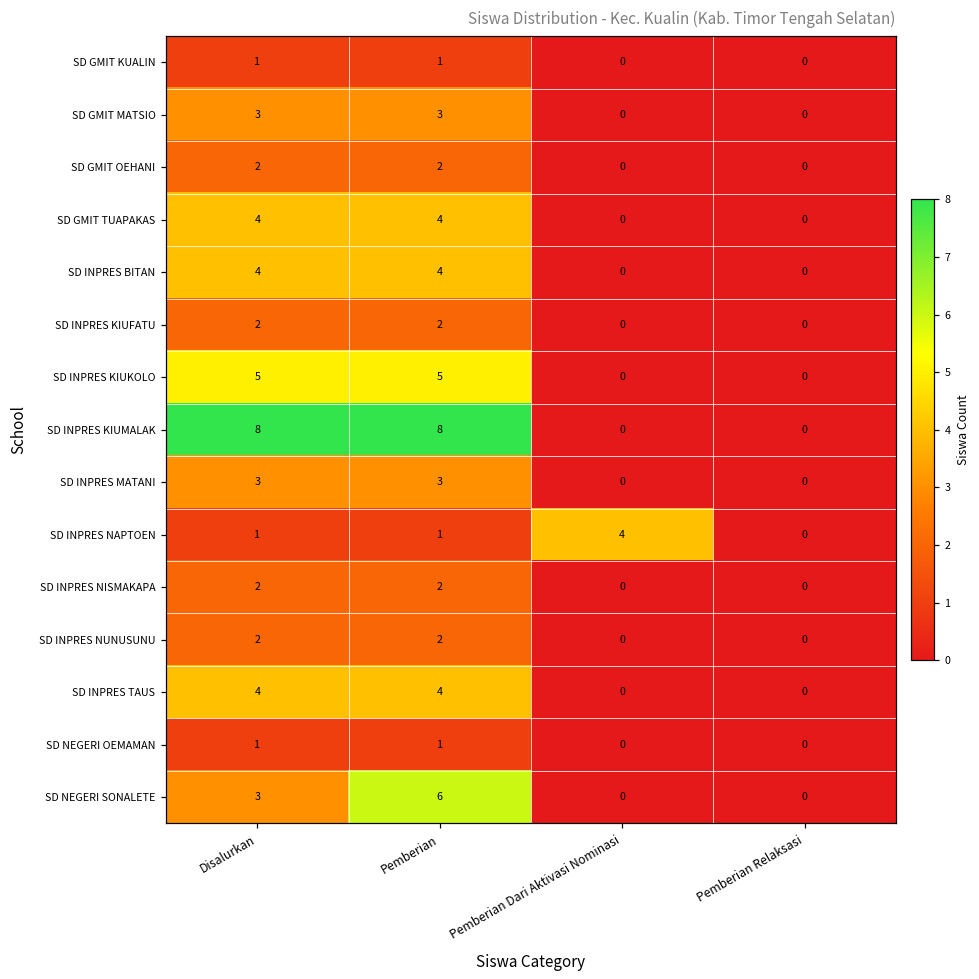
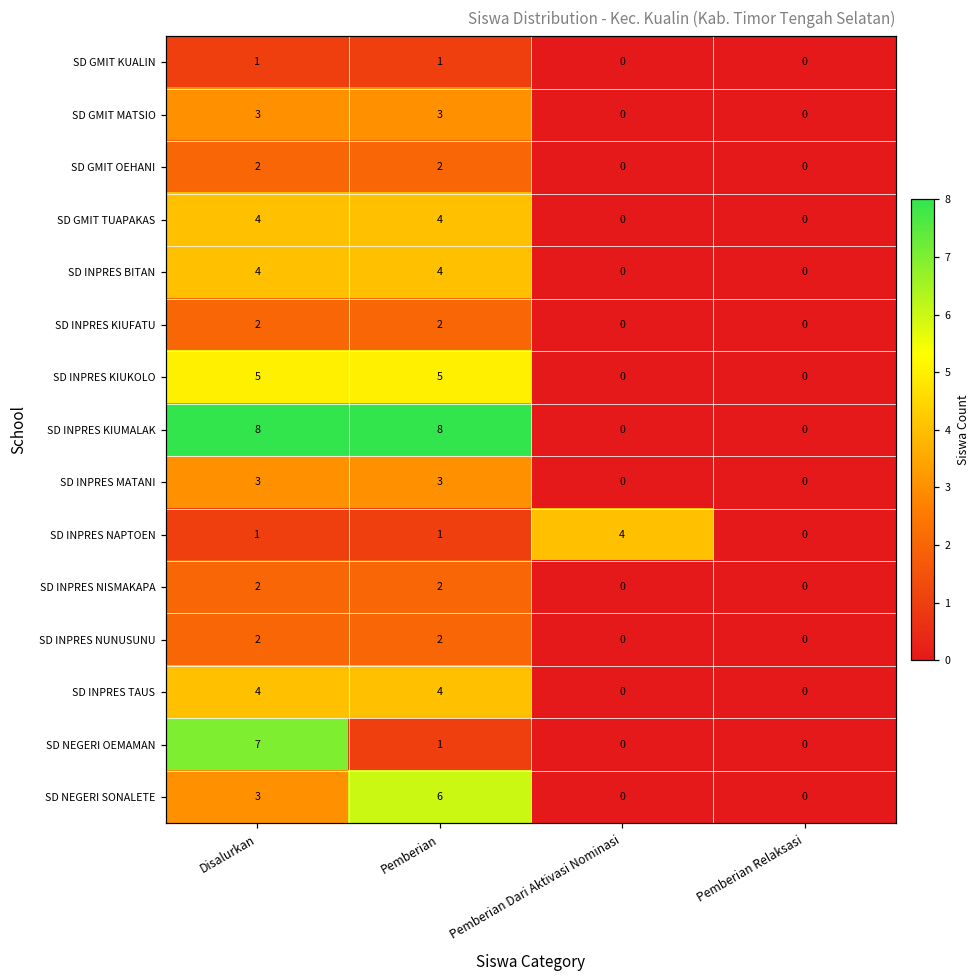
SD NEGERI OEMAMAN, Disalurkan: 1 -> 7
